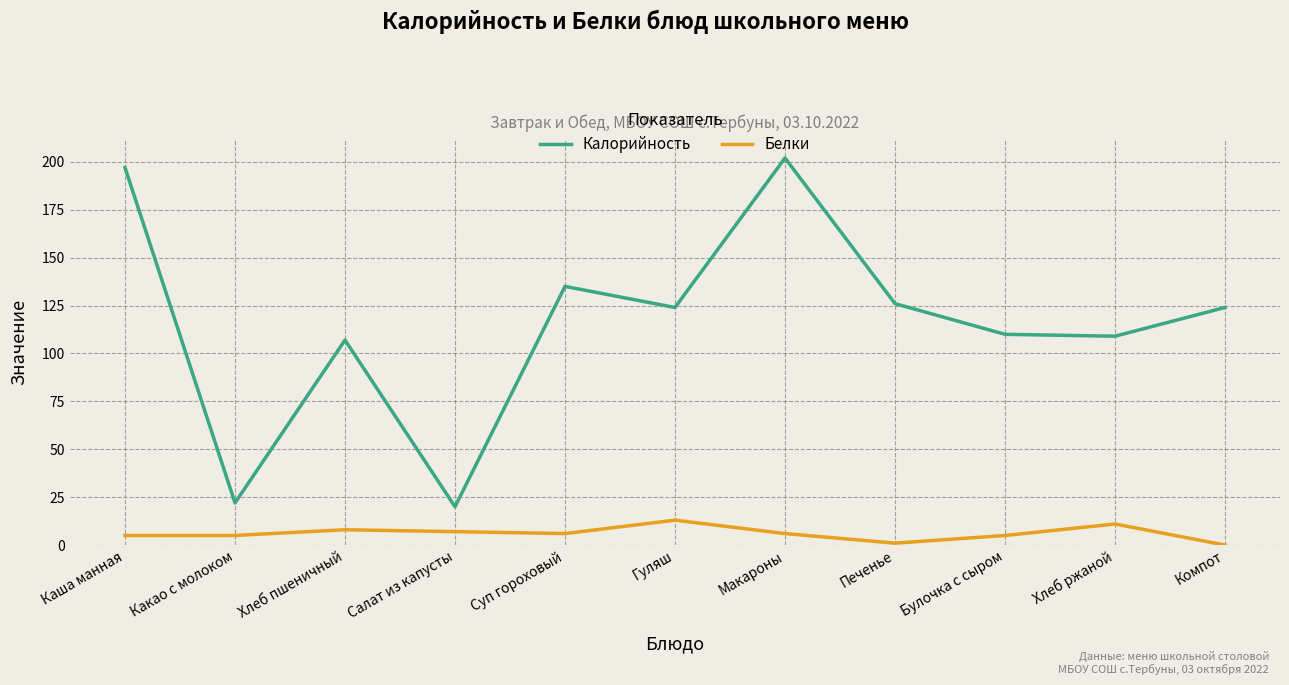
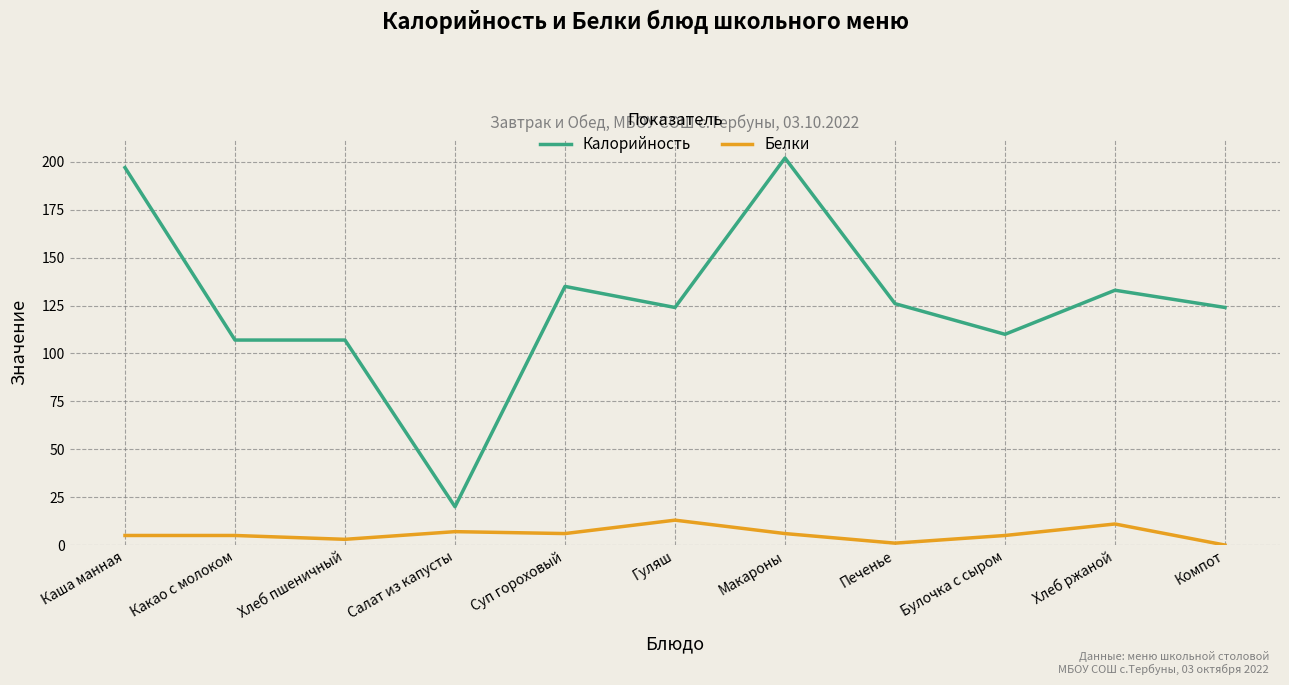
Калорийность, Какао с молоком: 22 -> 107
Белки, Хлеб пшеничный: 8 -> 3
Калорийность, Хлеб ржаной: 109 -> 133
